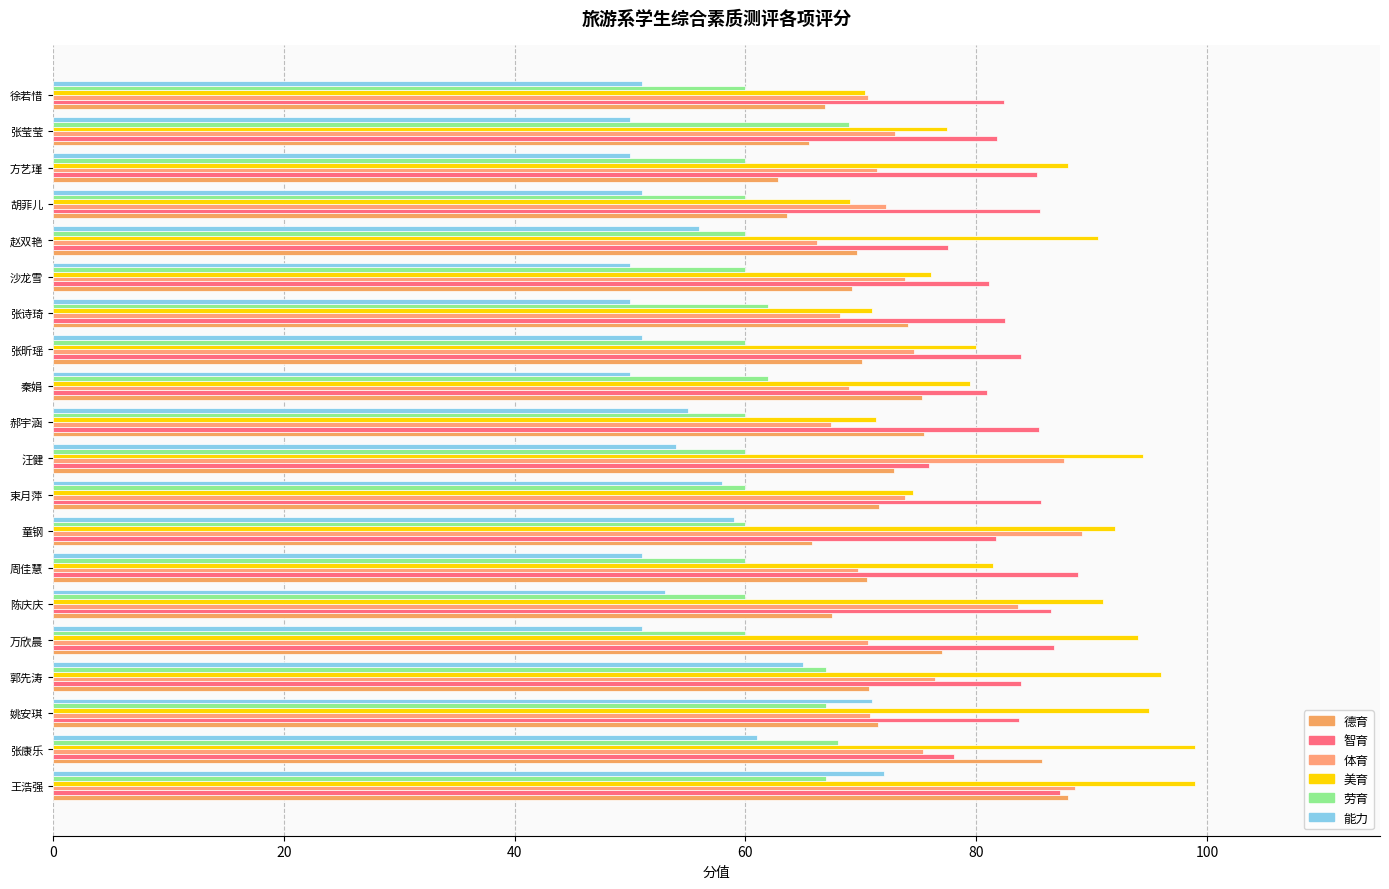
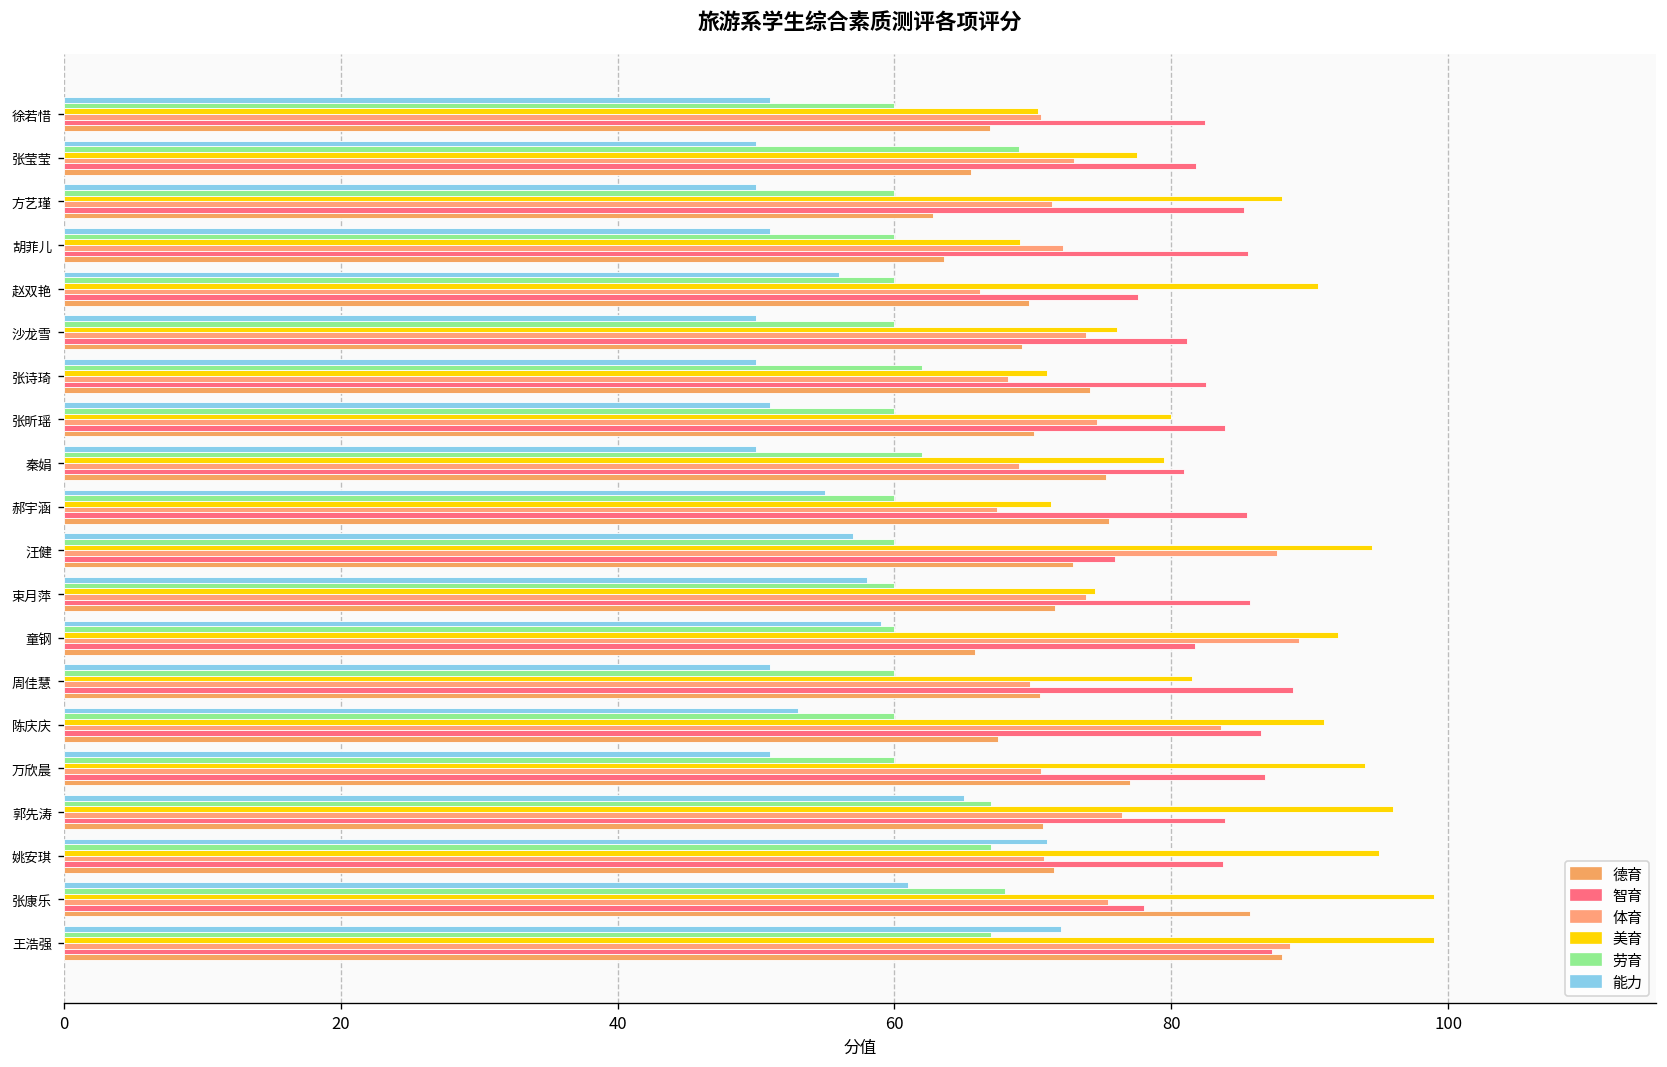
能力, 汪健: 54 -> 57
